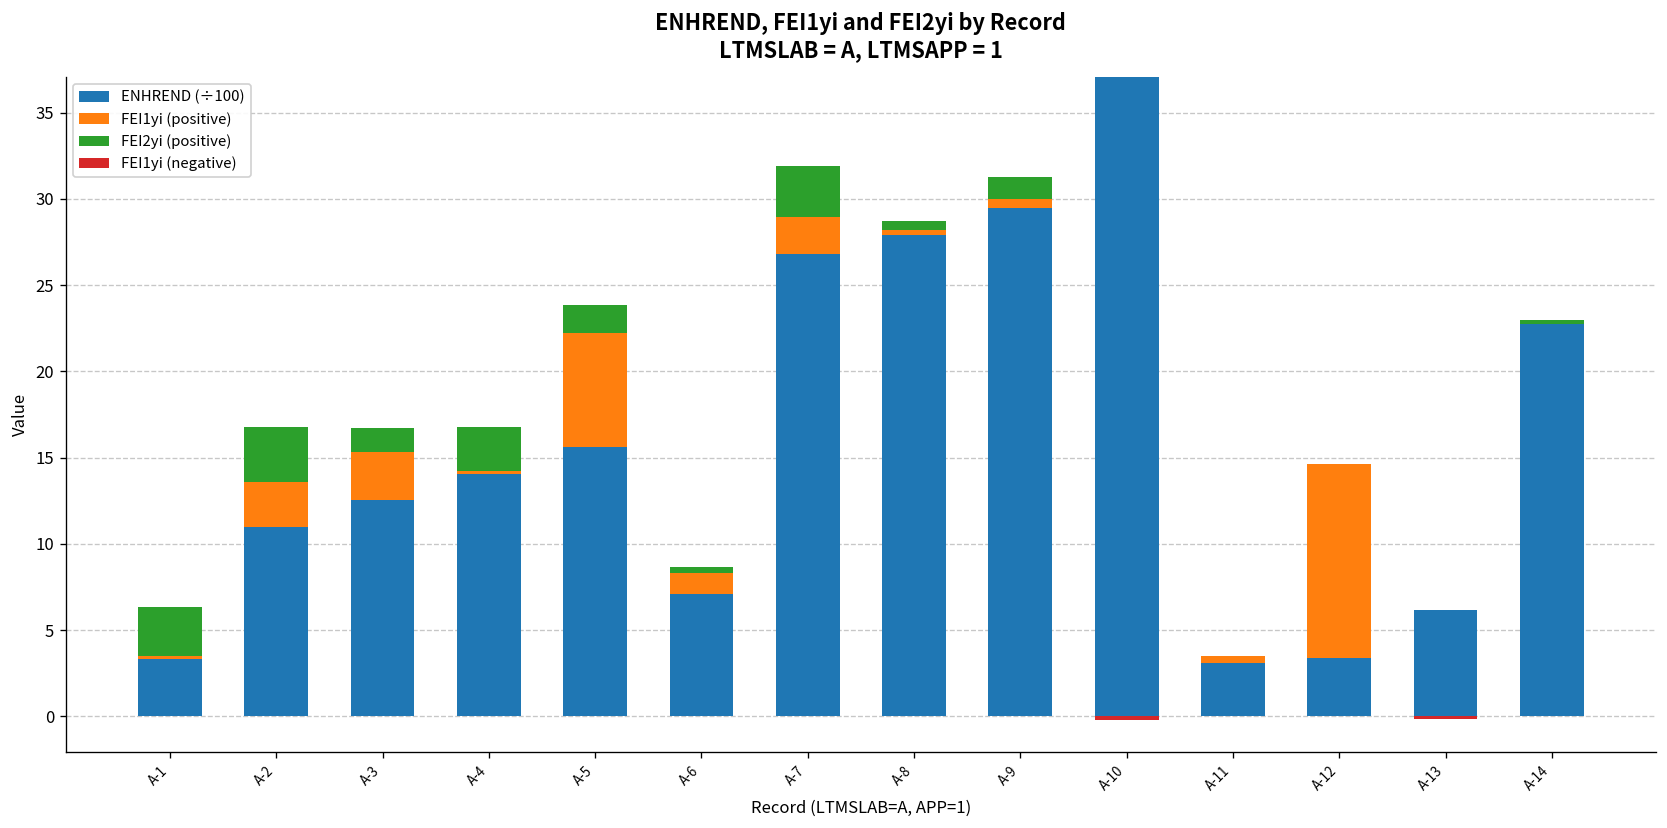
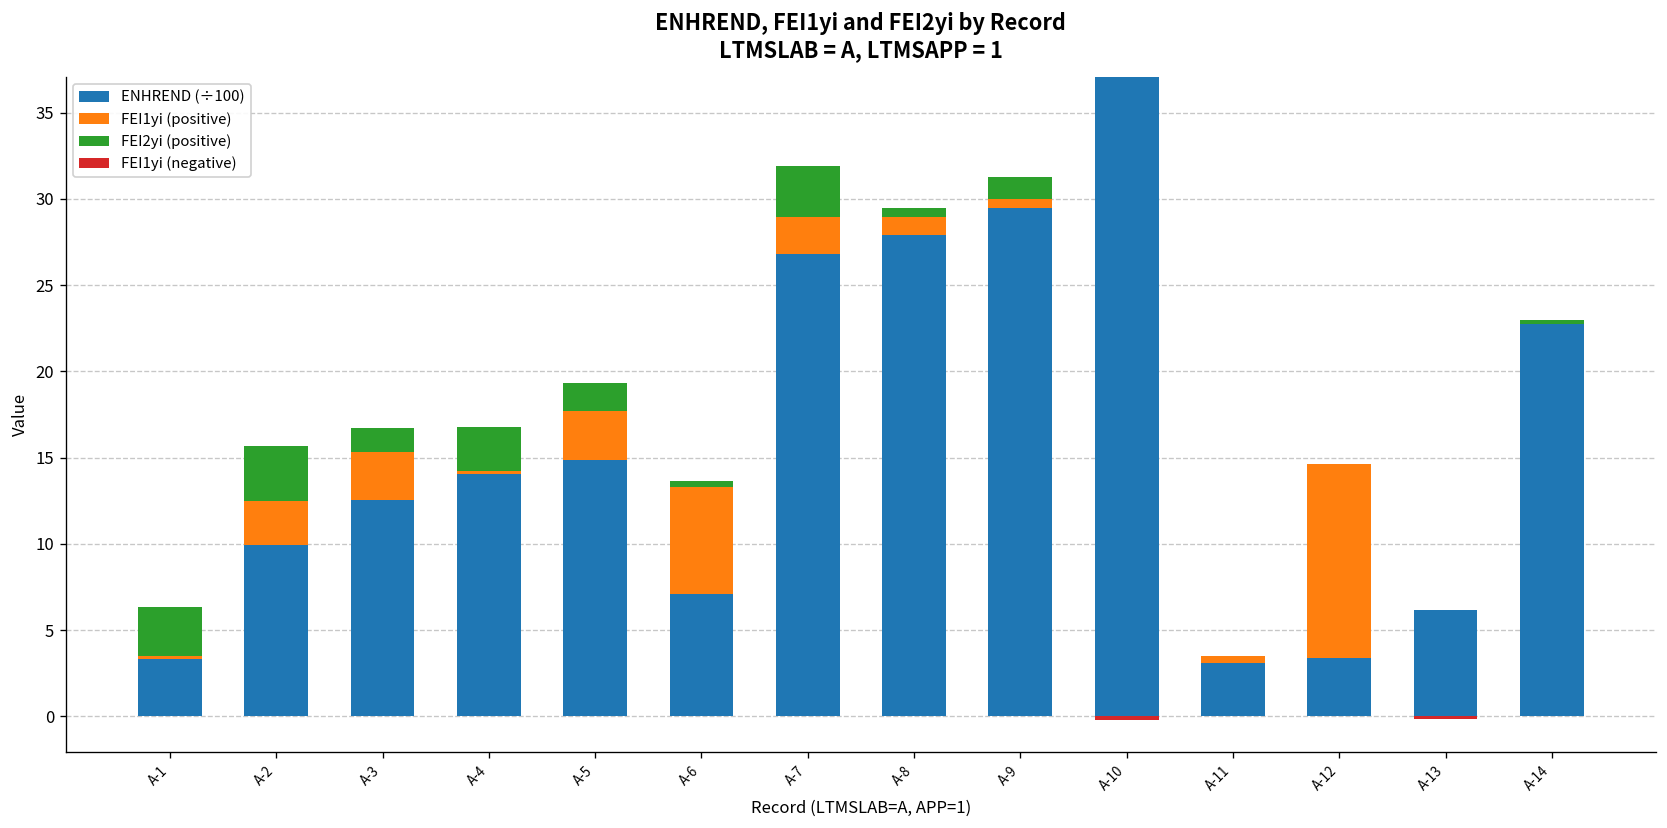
ENHREND (÷100), A-2: 11.0 -> 9.9
ENHREND (÷100), A-5: 15.6 -> 14.9
FEI1yi (positive), A-5: 6.6 -> 2.9
FEI1yi (positive), A-6: 1.2 -> 6.2
FEI1yi (positive), A-8: 0.3 -> 1.1
